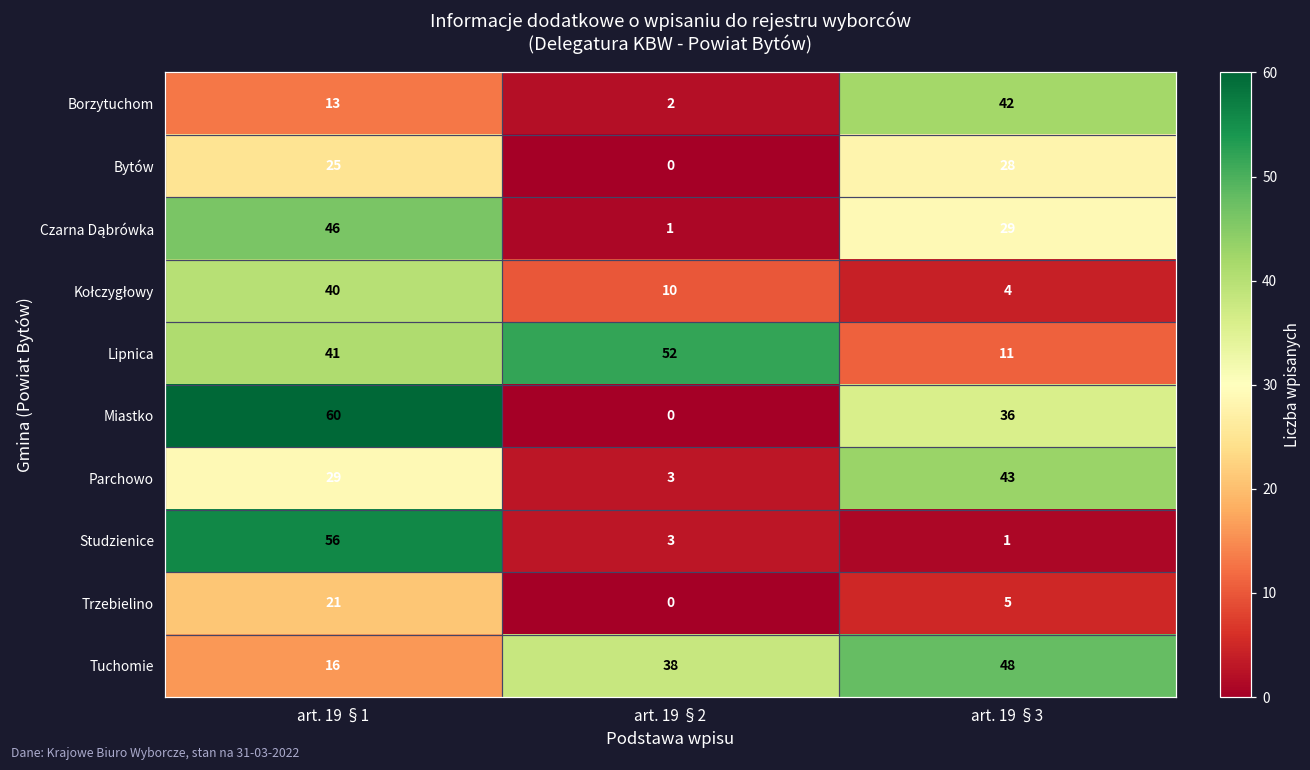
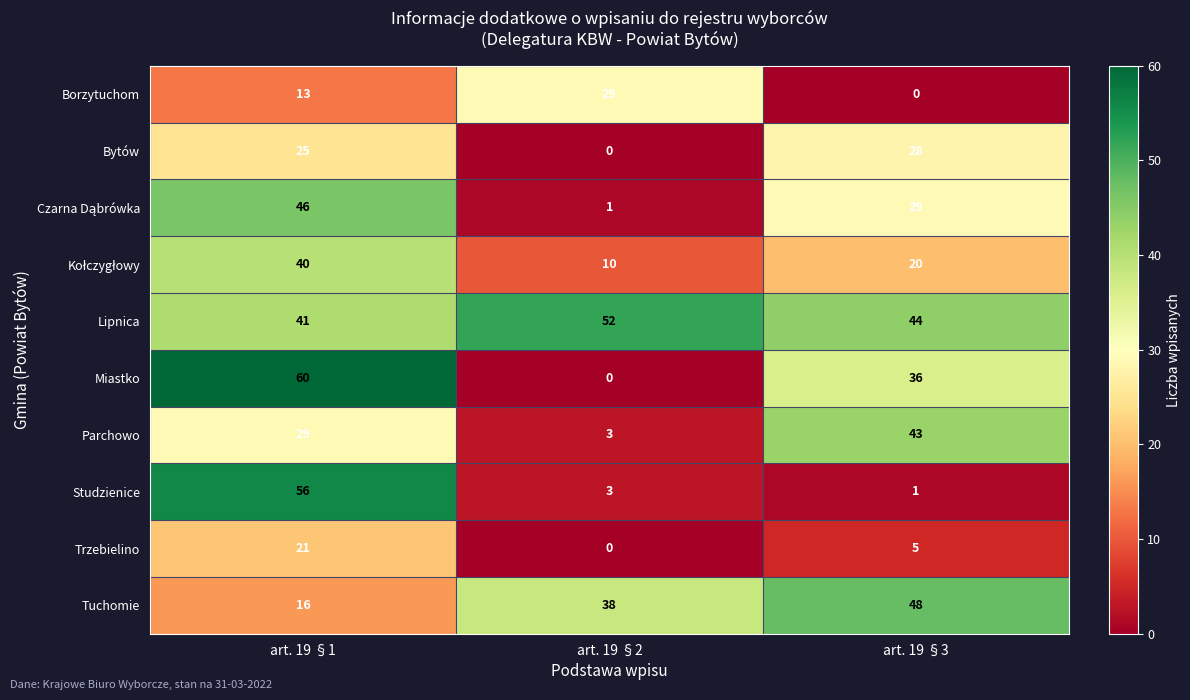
Borzytuchom, art. 19 §2: 2 -> 29
Borzytuchom, art. 19 §3: 42 -> 0
Kołczygłowy, art. 19 §3: 4 -> 20
Lipnica, art. 19 §3: 11 -> 44
